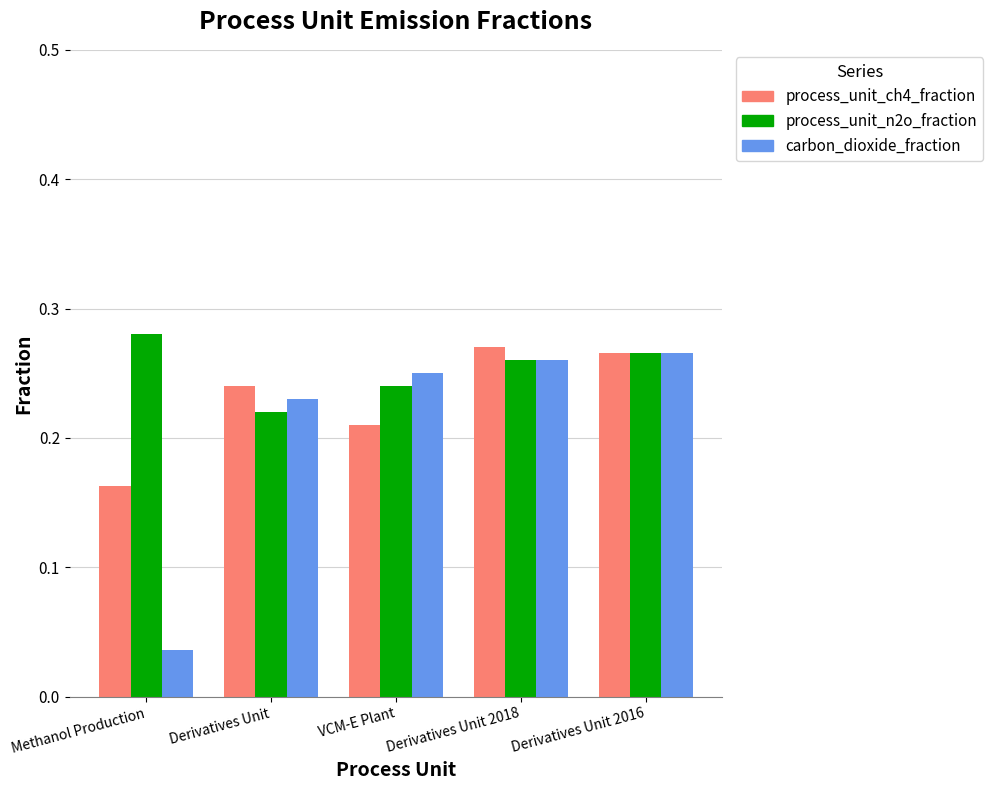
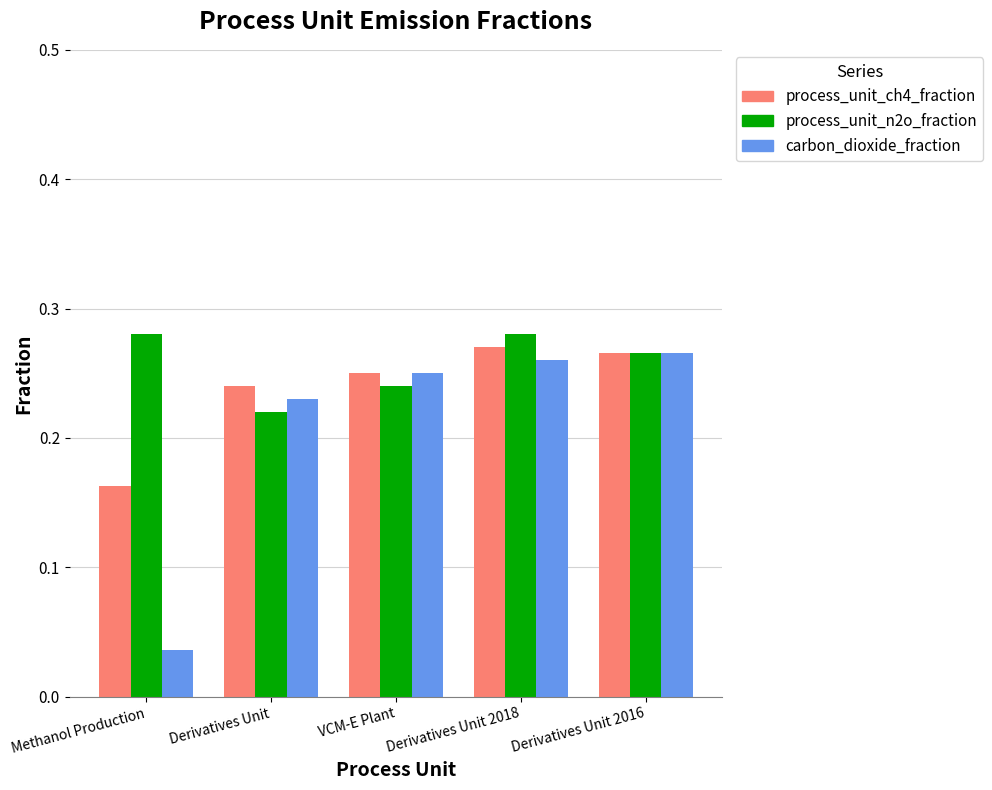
process_unit_ch4_fraction, VCM-E Plant: 0.21 -> 0.25
process_unit_n2o_fraction, Derivatives Unit 2018: 0.26 -> 0.28
